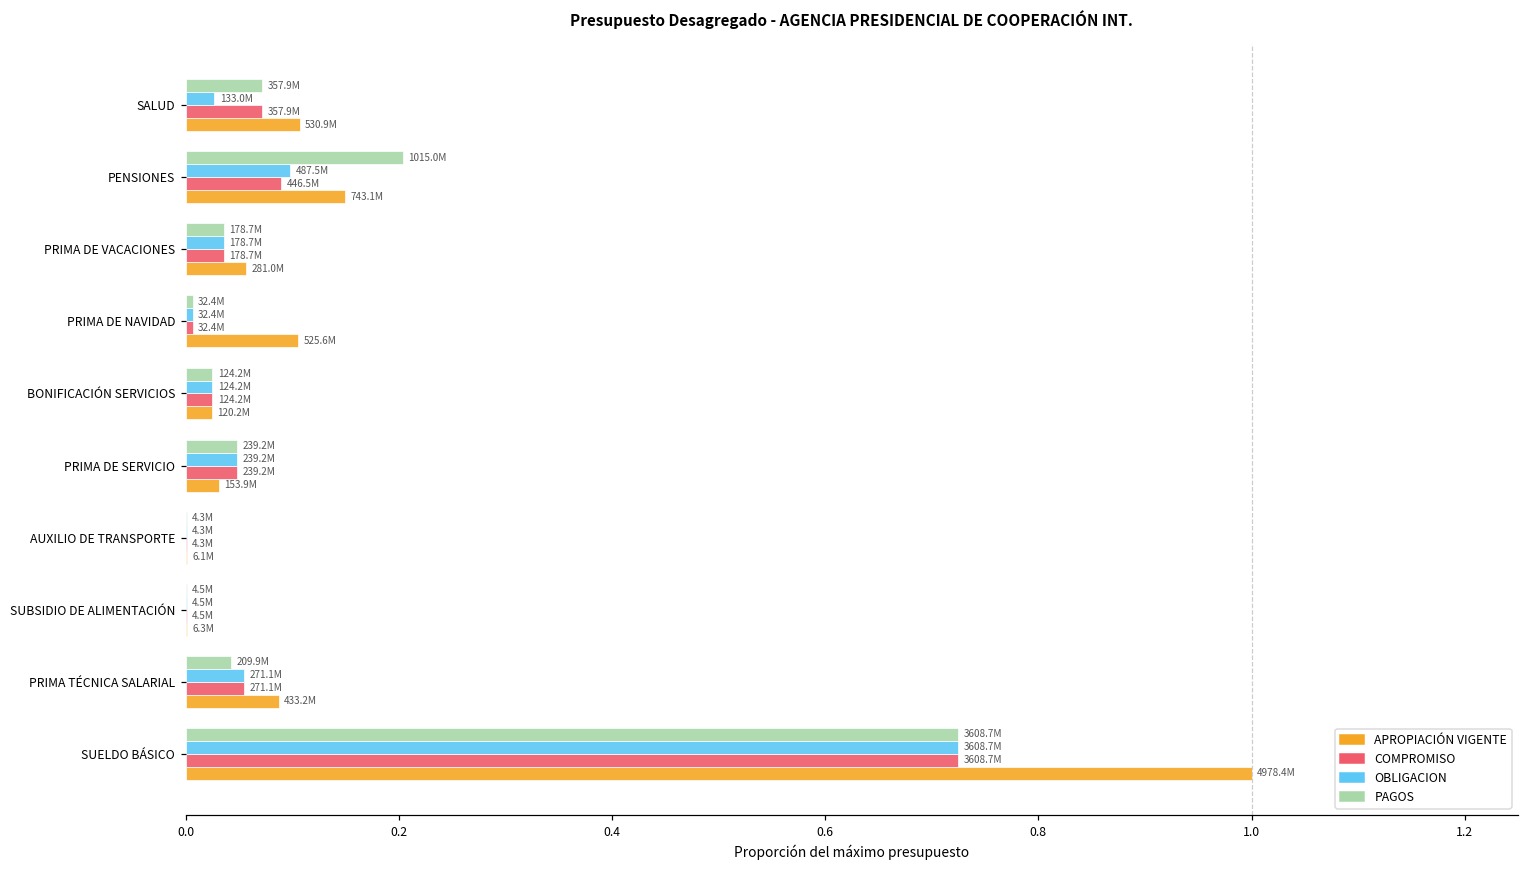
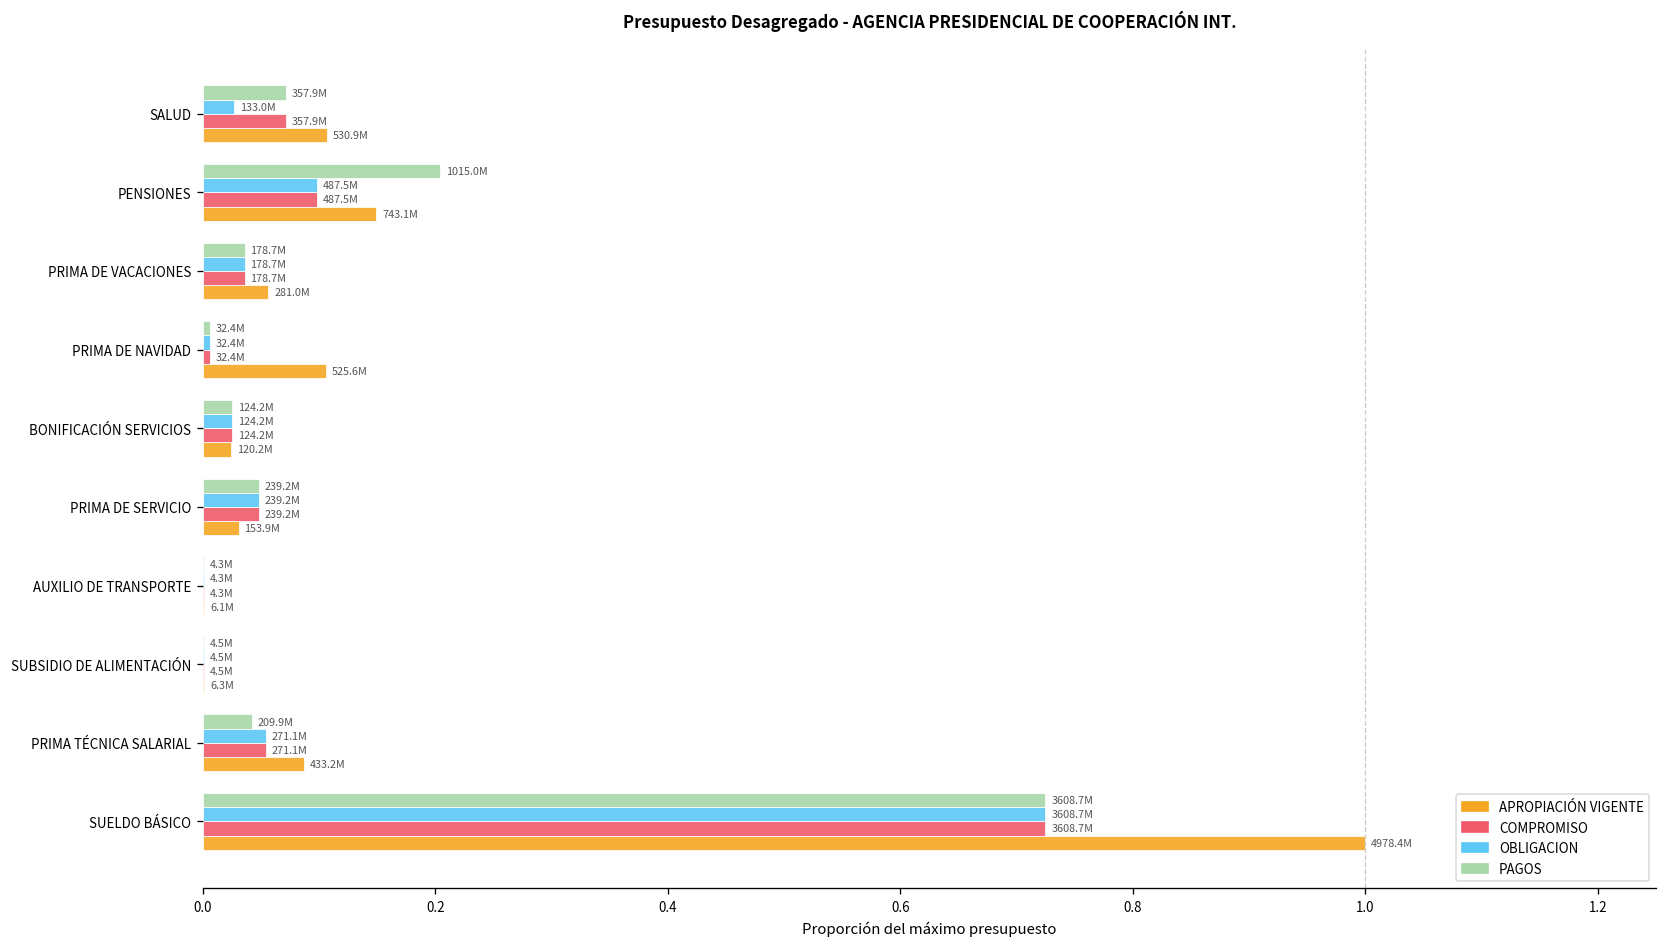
COMPROMISO, PENSIONES: 446.5M -> 487.5M
